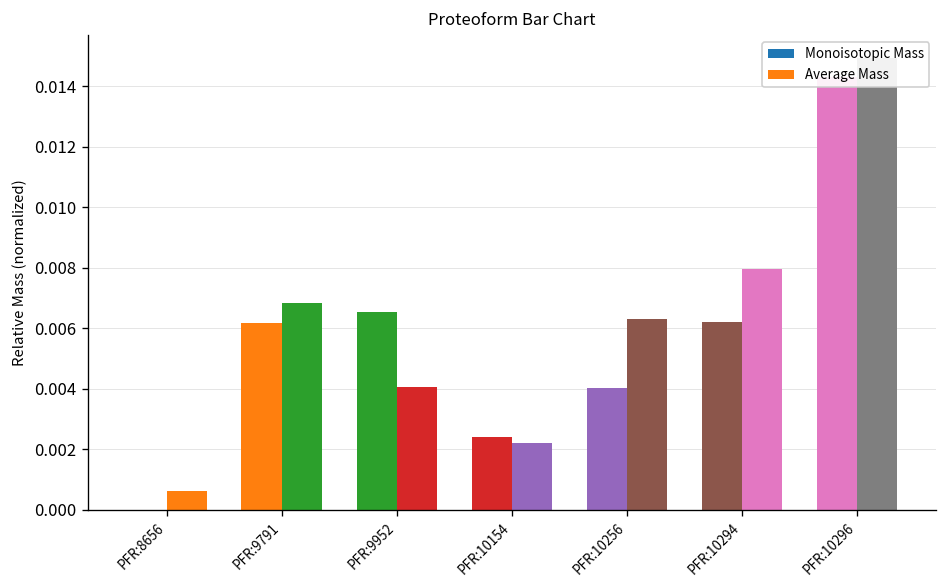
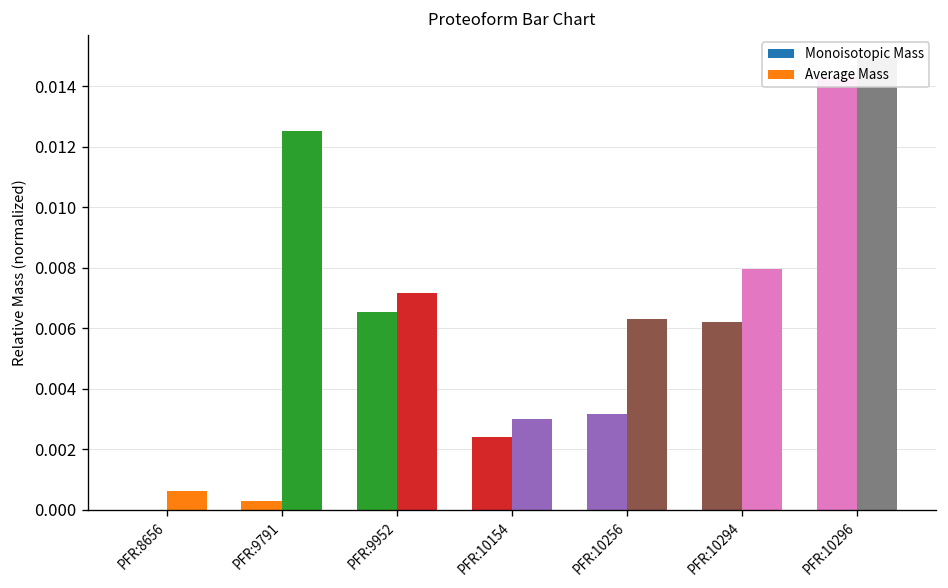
Monoisotopic Mass, PFR:9791: 0.0062 -> 0.0003
Average Mass, PFR:9791: 0.0068 -> 0.0125
Average Mass, PFR:9952: 0.0040 -> 0.0072
Average Mass, PFR:10154: 0.0022 -> 0.0030
Monoisotopic Mass, PFR:10256: 0.0040 -> 0.0032
